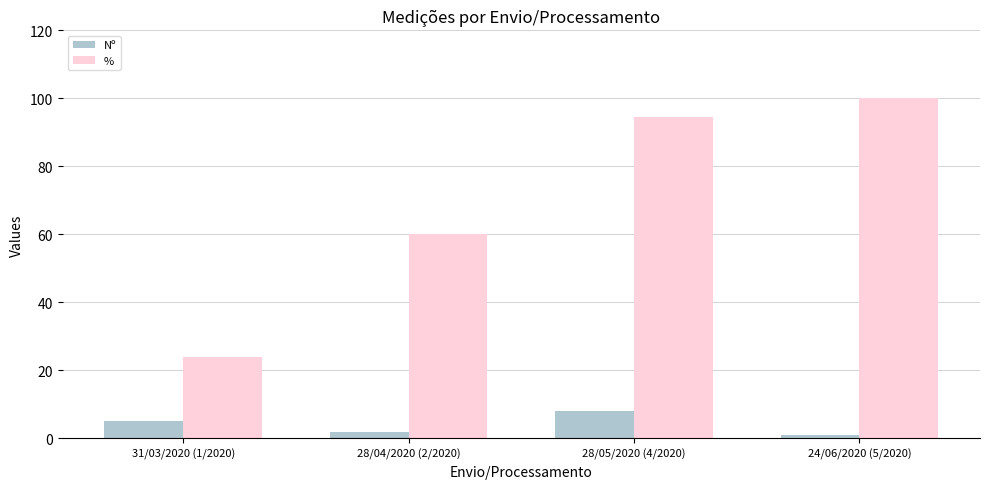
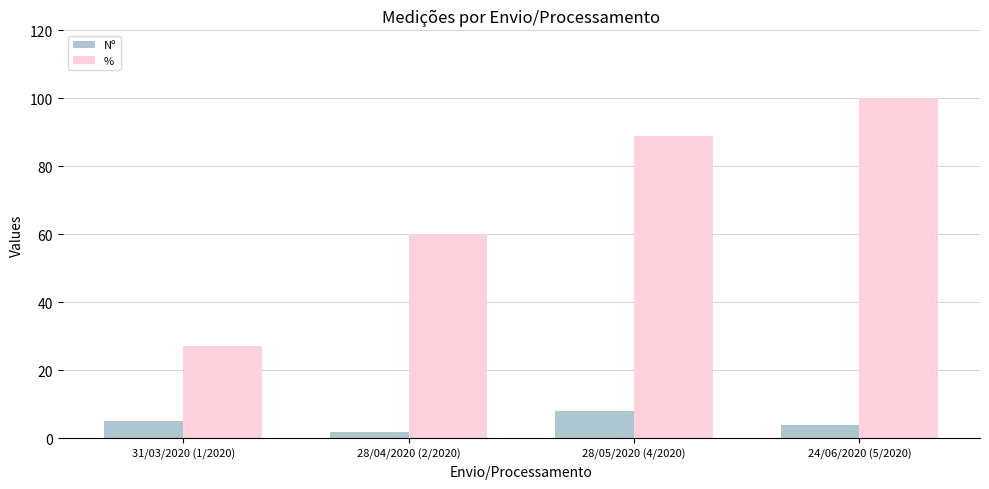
%, 31/03/2020 (1/2020): 24 -> 27
%, 28/05/2020 (4/2020): 94 -> 89
Nº, 24/06/2020 (5/2020): 1 -> 4
